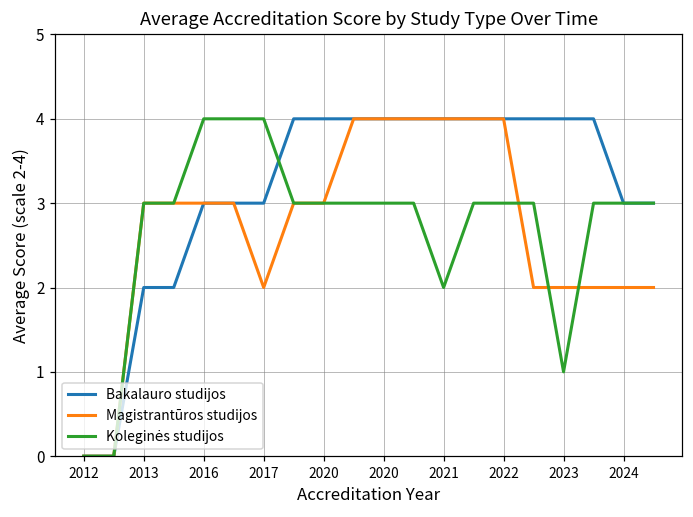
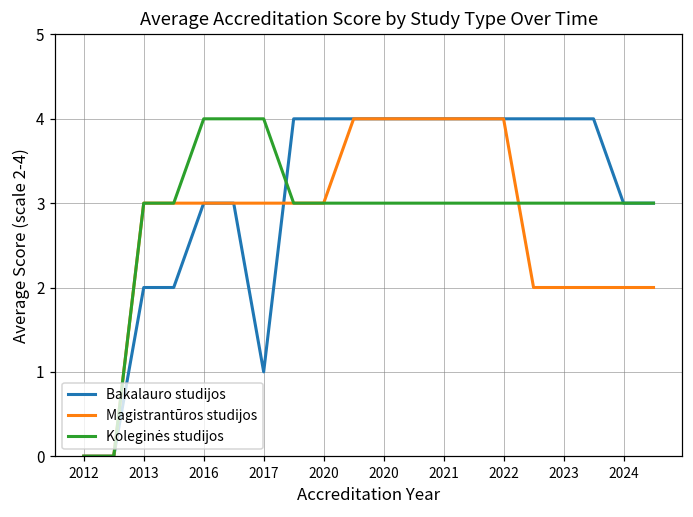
Bakalauro studijos, 2017: 3 -> 1
Magistrantūros studijos, 2017: 2 -> 3
Koleginės studijos, 2021: 2 -> 3
Koleginės studijos, 2023: 1 -> 3
